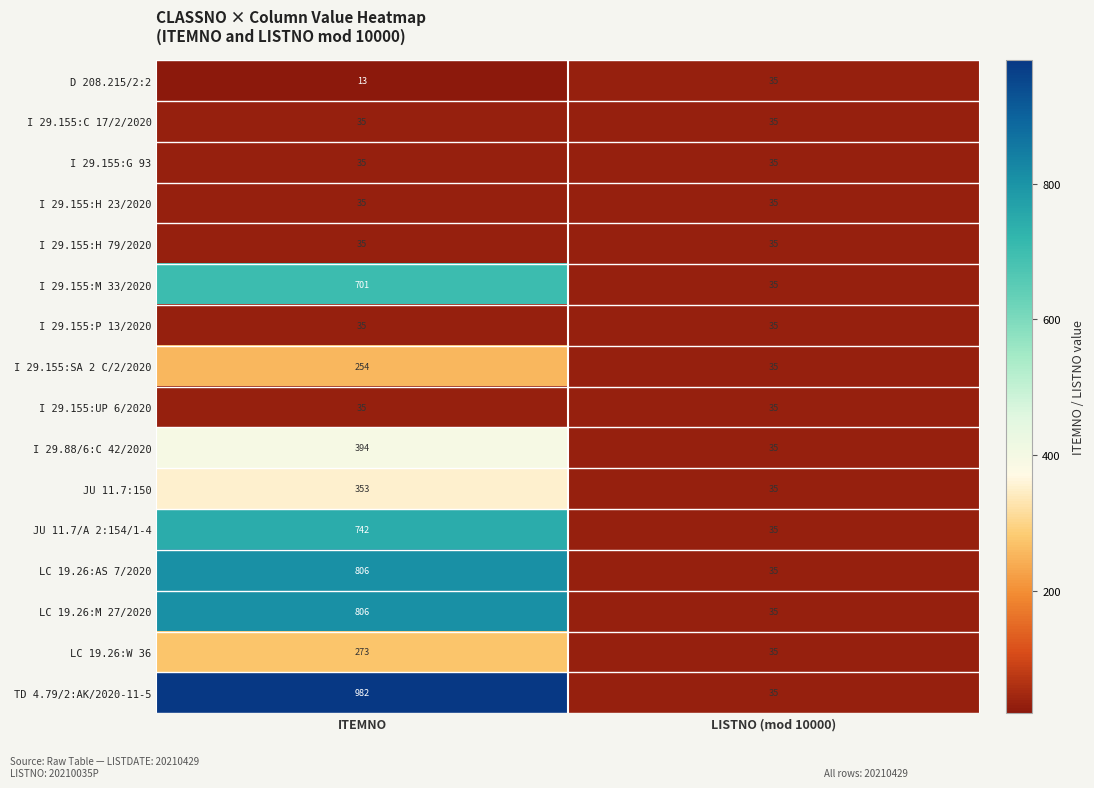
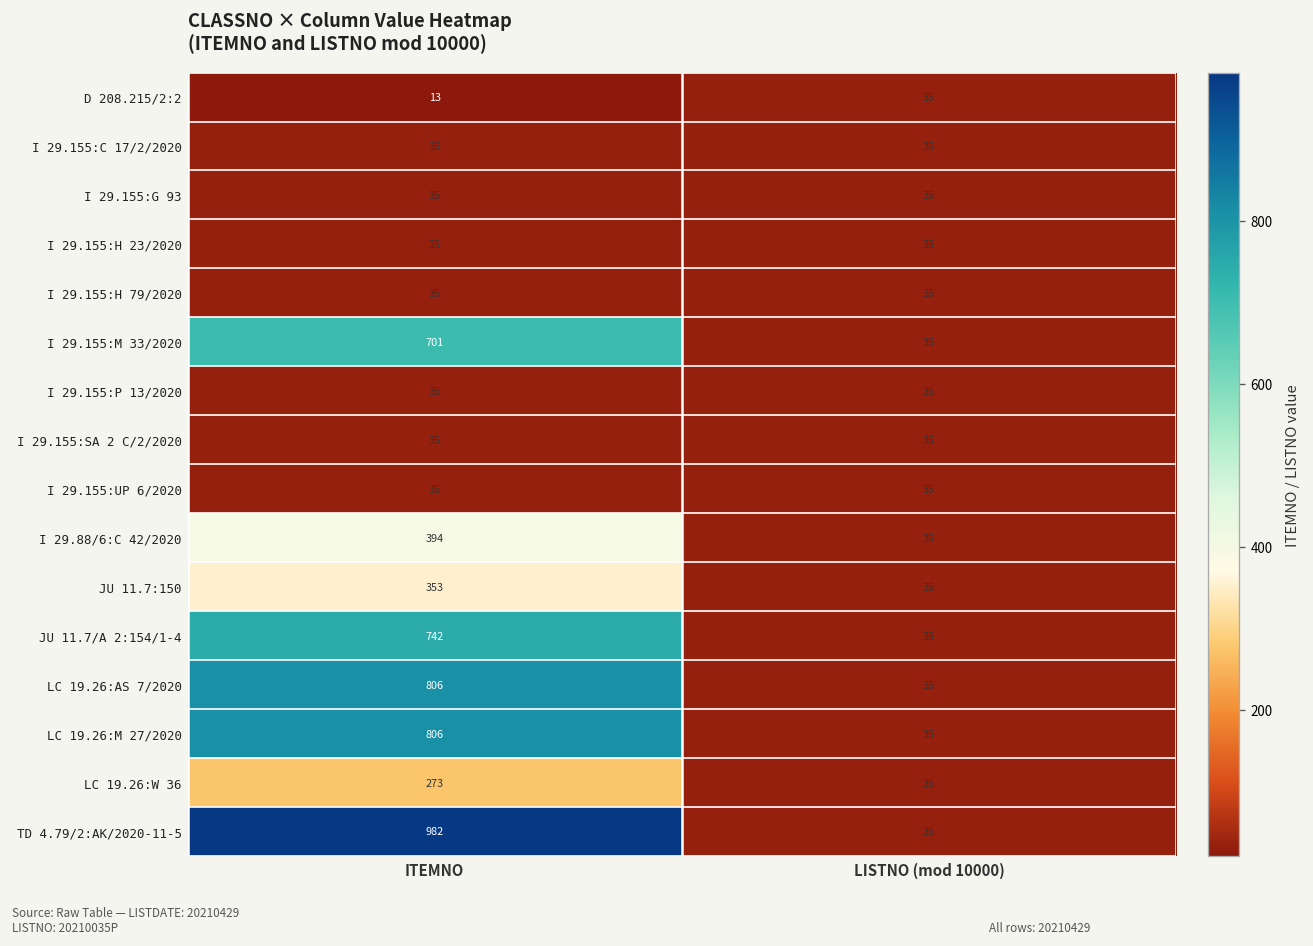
I 29.155:SA 2 C/2/2020, ITEMNO: 254 -> 35
